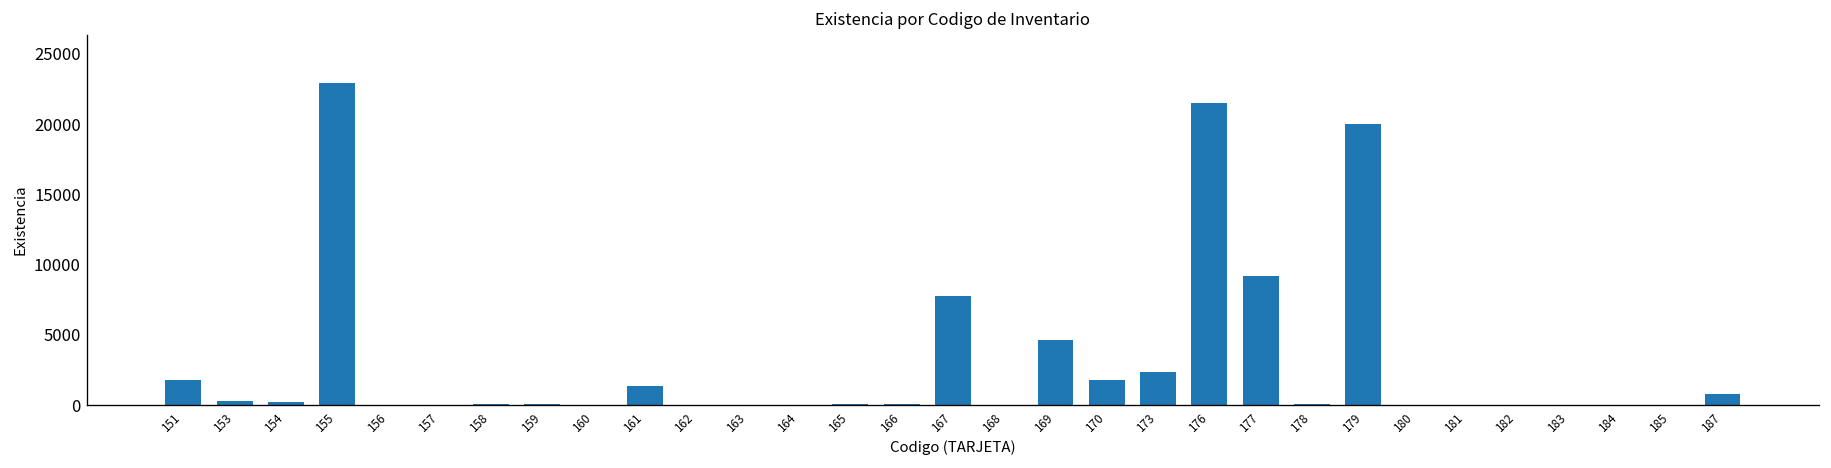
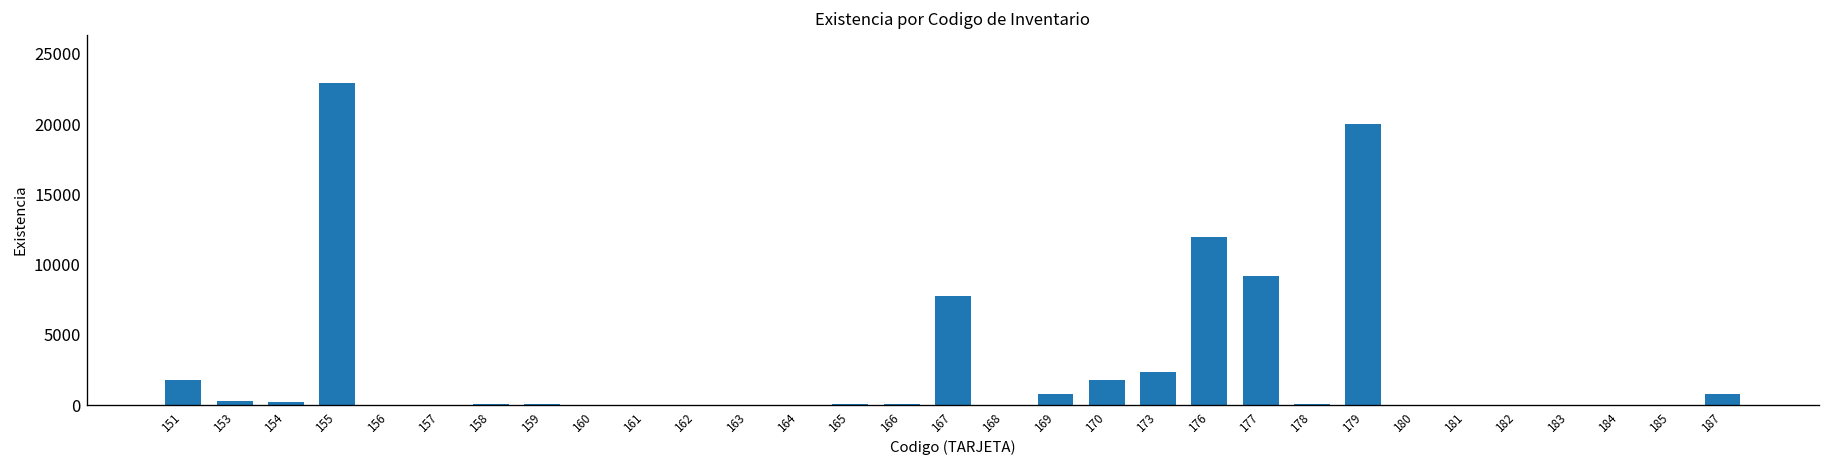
161: 1300 -> 0
169: 4600 -> 800
176: 21500 -> 12000
